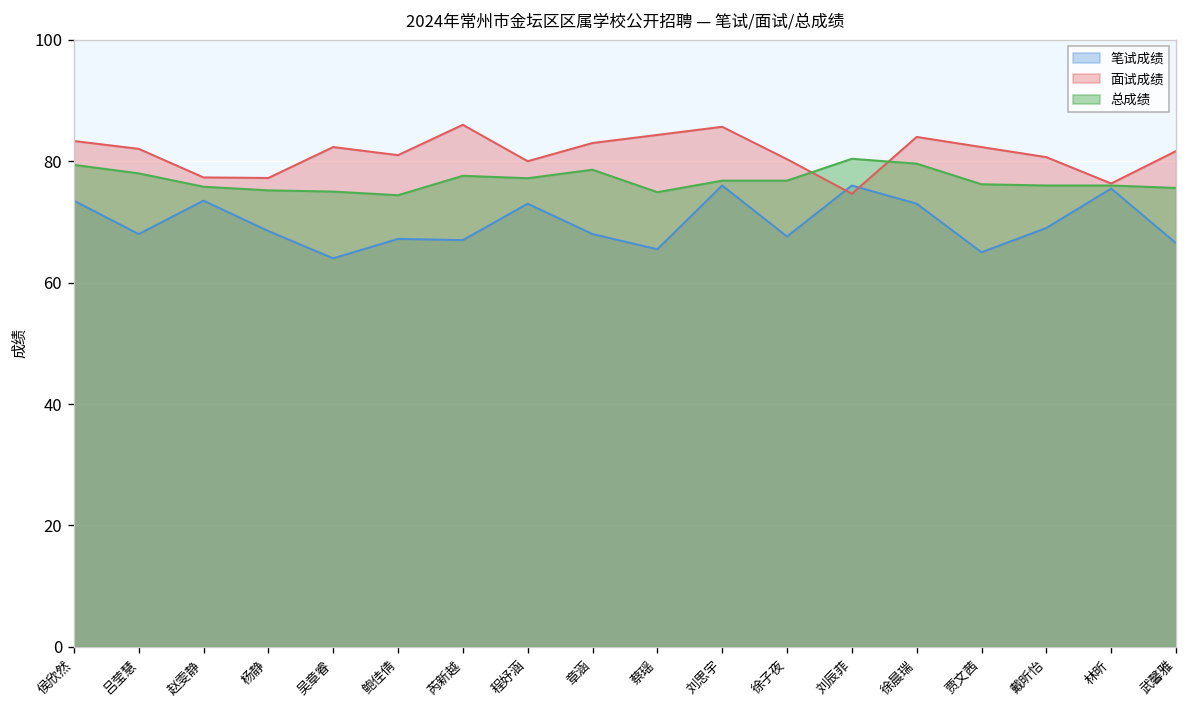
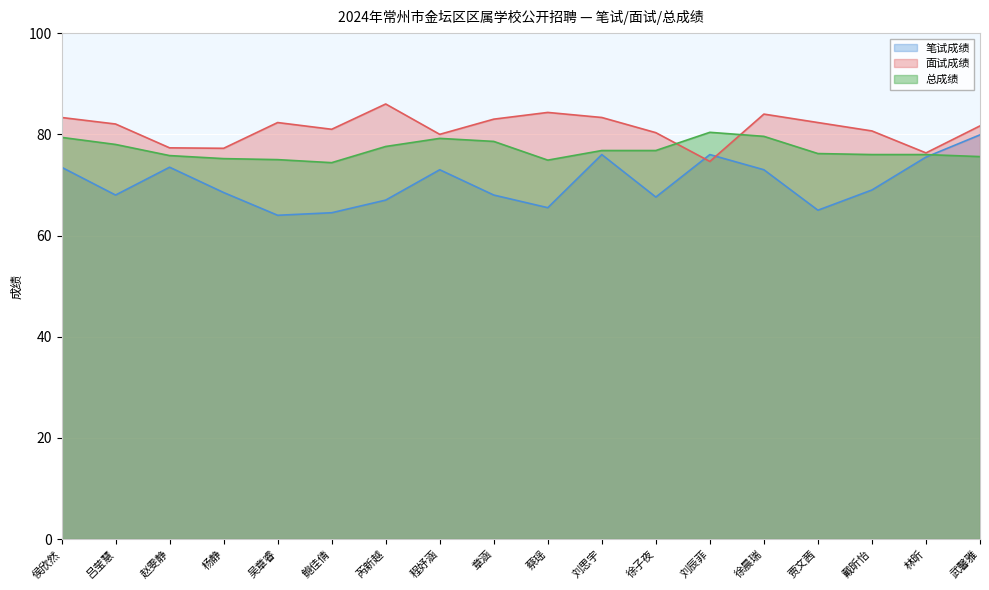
笔试成绩, 鲍佳倩: 67 -> 65
总成绩, 程妤涵: 77 -> 79
面试成绩, 刘思宇: 86 -> 83
笔试成绩, 武馨雅: 67 -> 80
